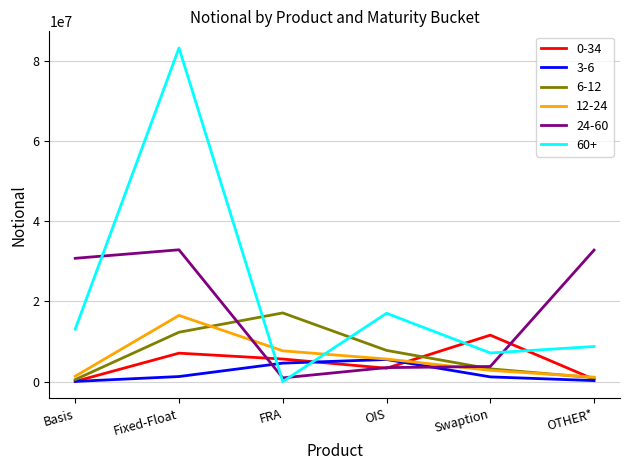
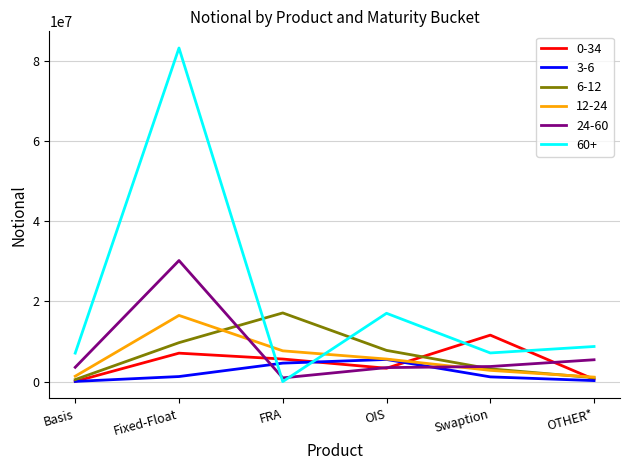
24-60, Basis: 31000000 -> 4000000
60+, Basis: 13000000 -> 7000000
6-12, Fixed-Float: 12000000 -> 10000000
24-60, Fixed-Float: 33000000 -> 30000000
24-60, OTHER*: 33000000 -> 5000000
